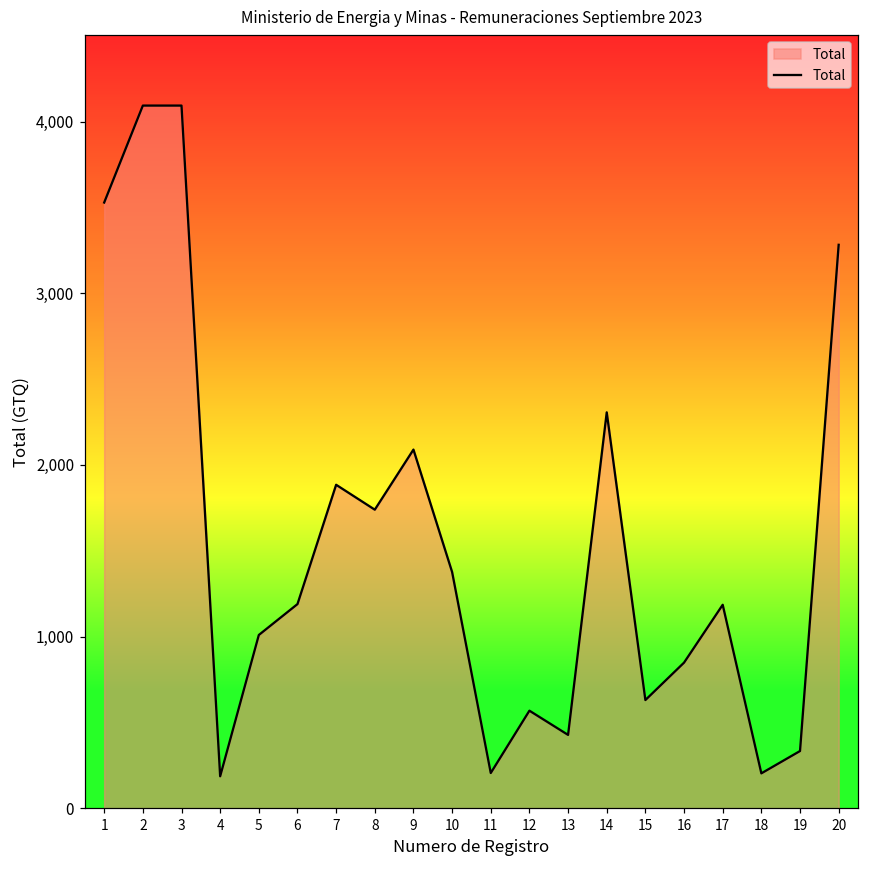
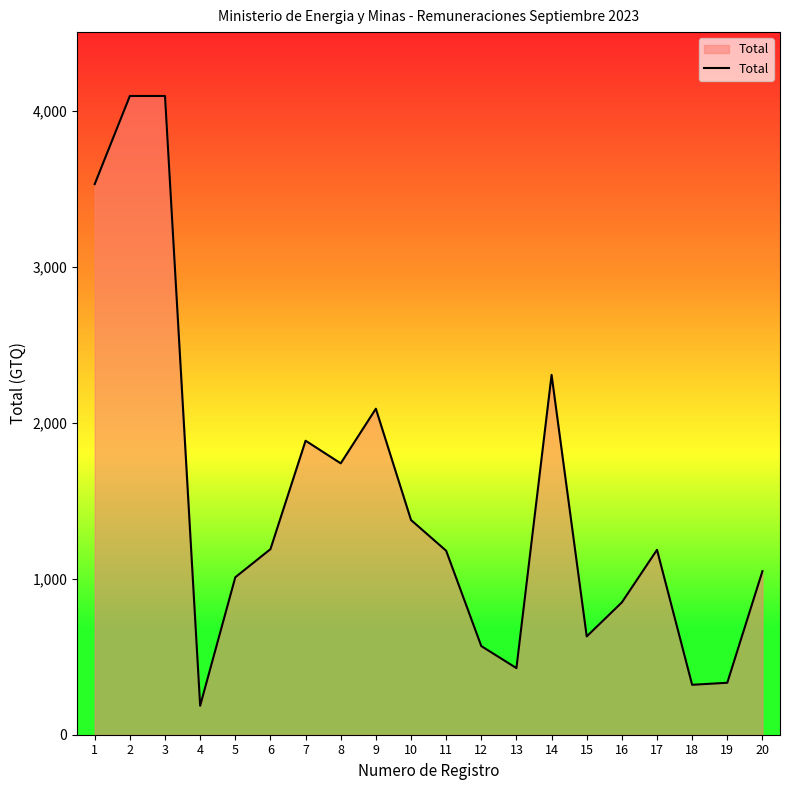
11: 210 -> 1,180
18: 200 -> 320
20: 3,280 -> 1,050
